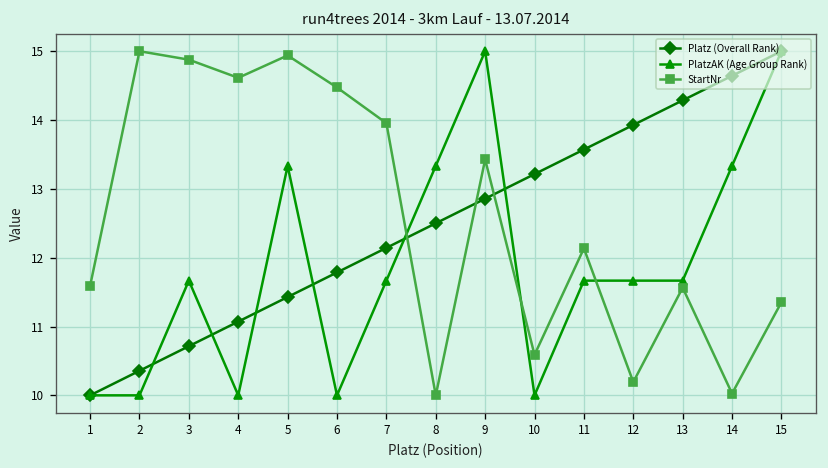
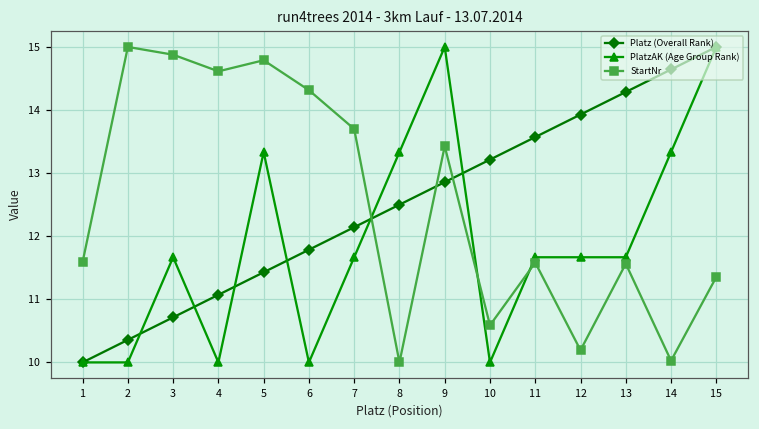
StartNr, 5: 14.9 -> 14.8
StartNr, 6: 14.5 -> 14.3
StartNr, 7: 14.0 -> 13.7
StartNr, 11: 12.1 -> 11.6
